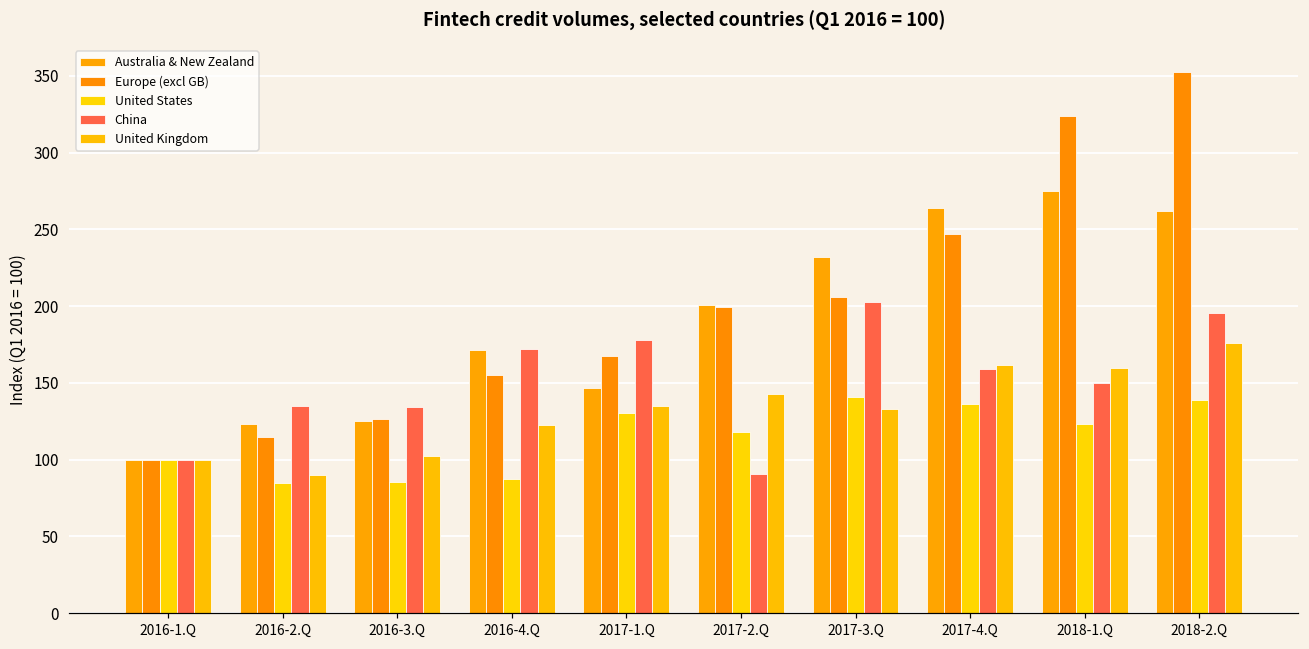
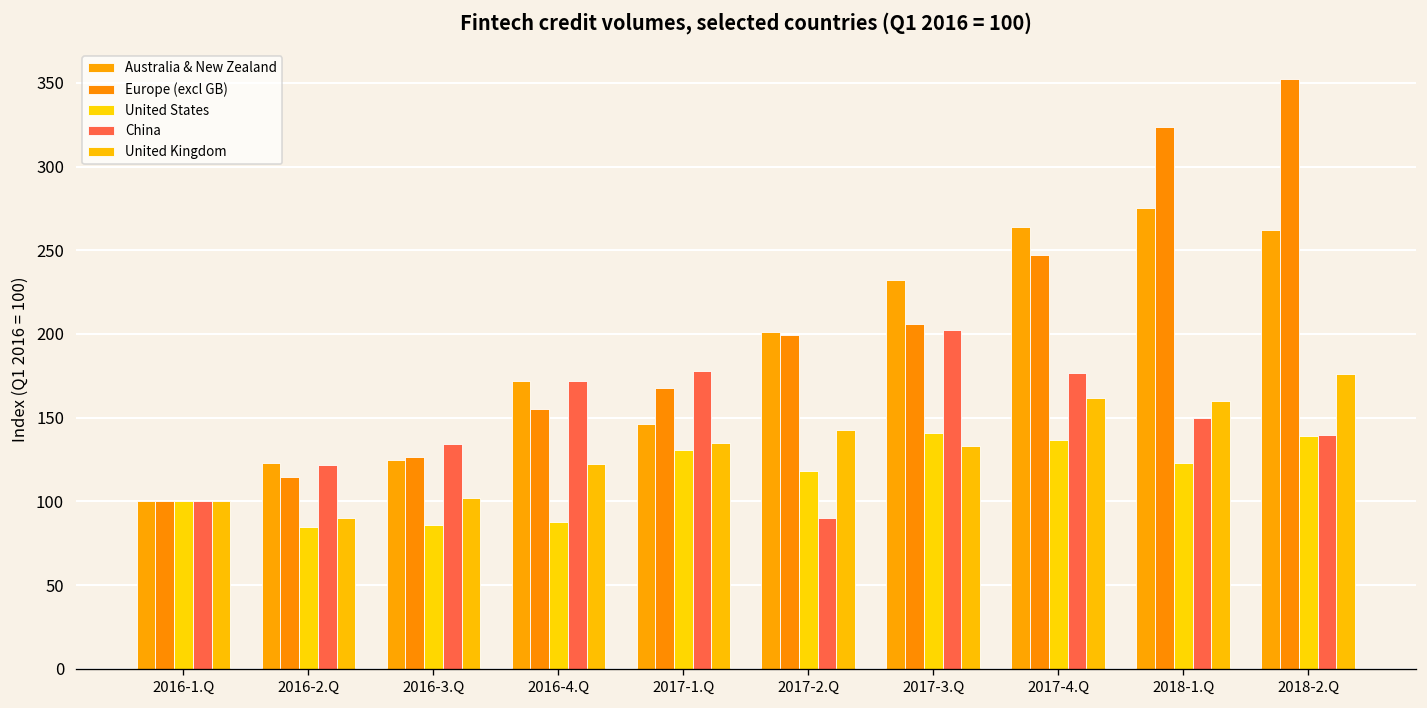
China, 2016-2.Q: 135 -> 122
China, 2017-4.Q: 159 -> 177
China, 2018-2.Q: 196 -> 140
